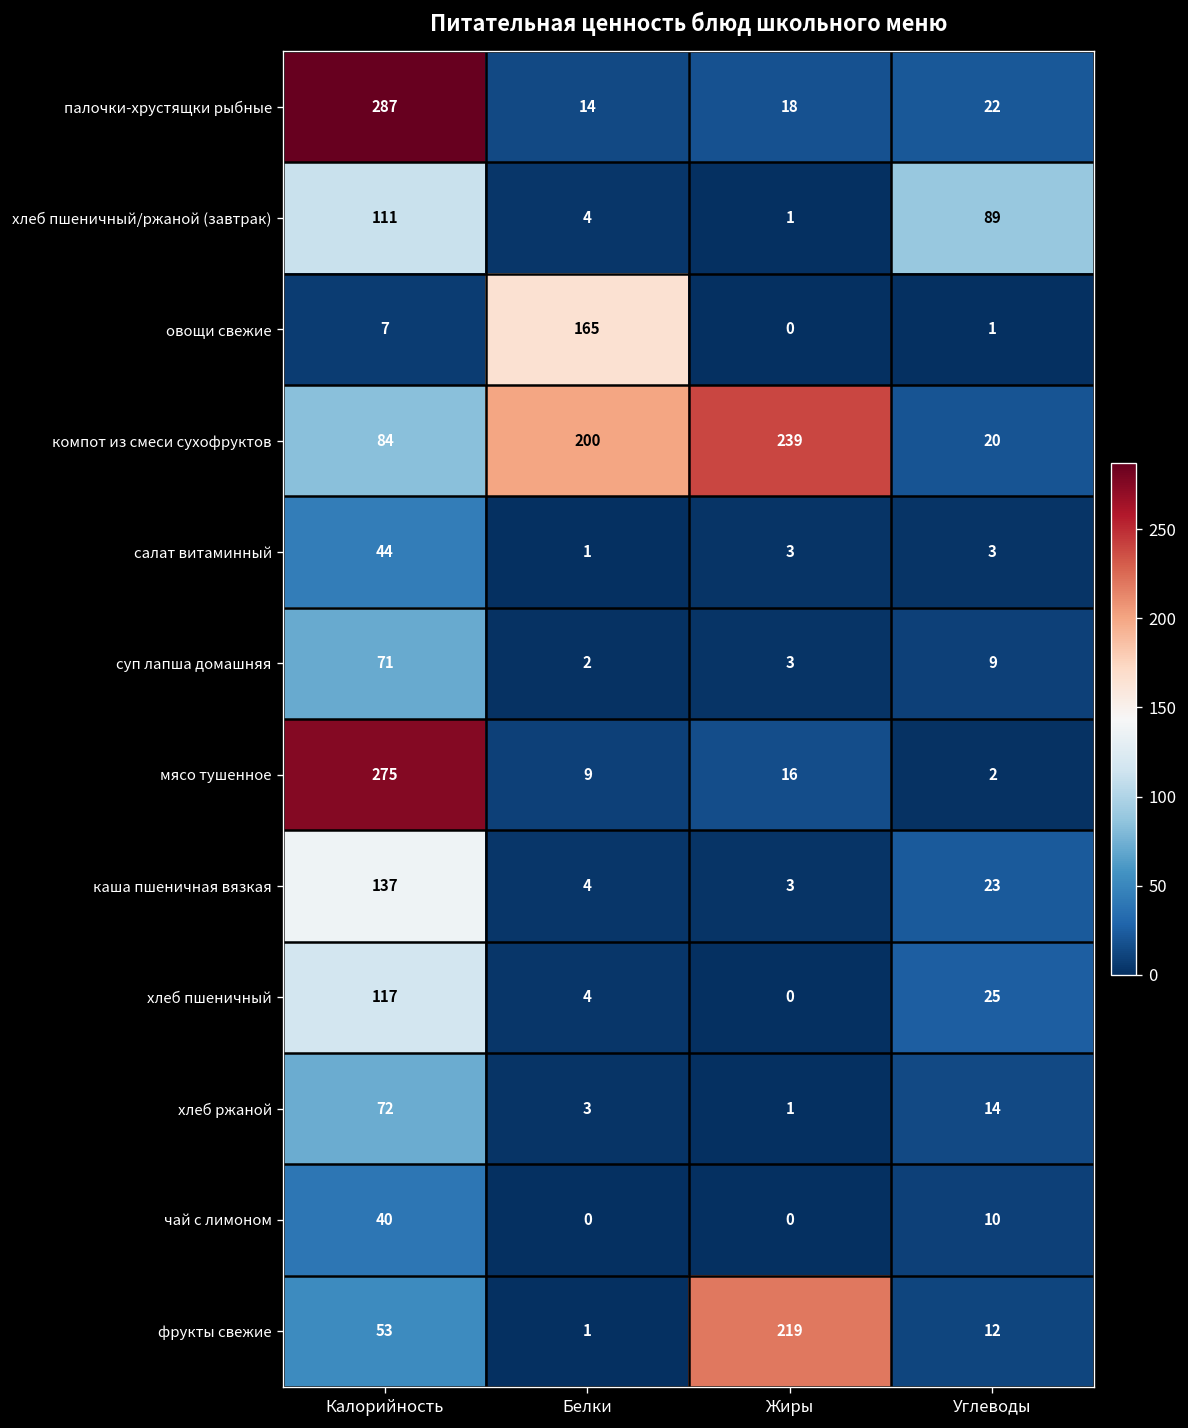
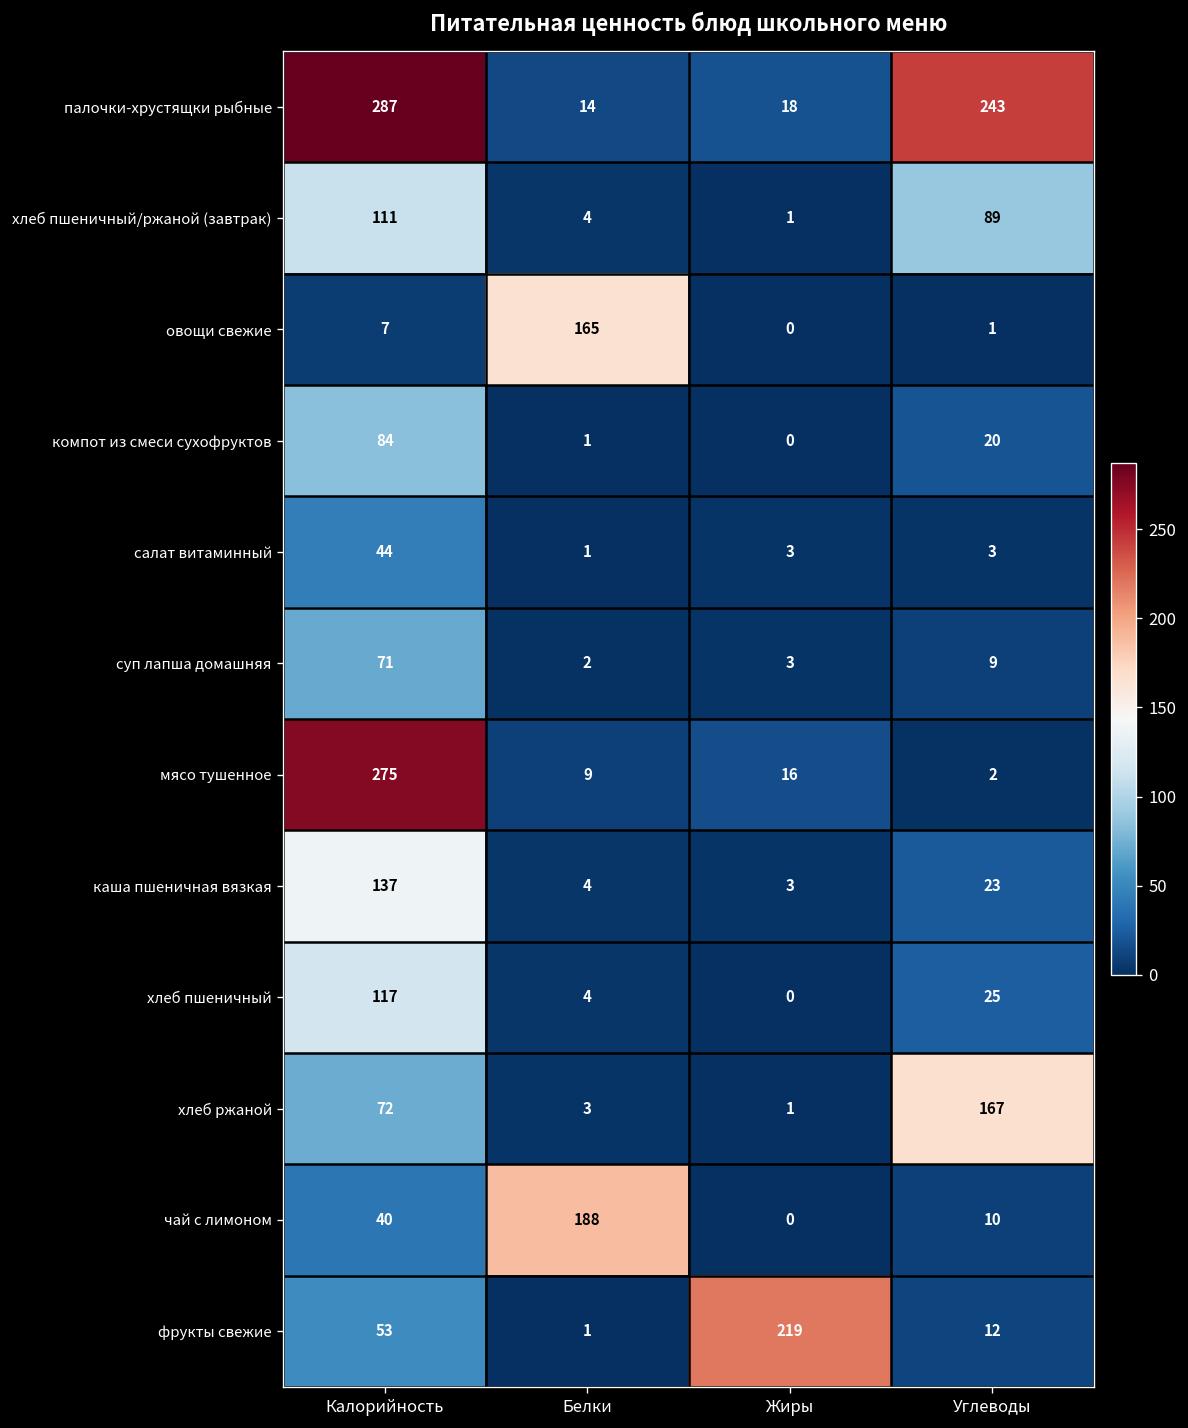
палочки-хрустящки рыбные, Углеводы: 22 -> 243
компот из смеси сухофруктов, Белки: 200 -> 1
компот из смеси сухофруктов, Жиры: 239 -> 0
хлеб ржаной, Углеводы: 14 -> 167
чай с лимоном, Белки: 0 -> 188
